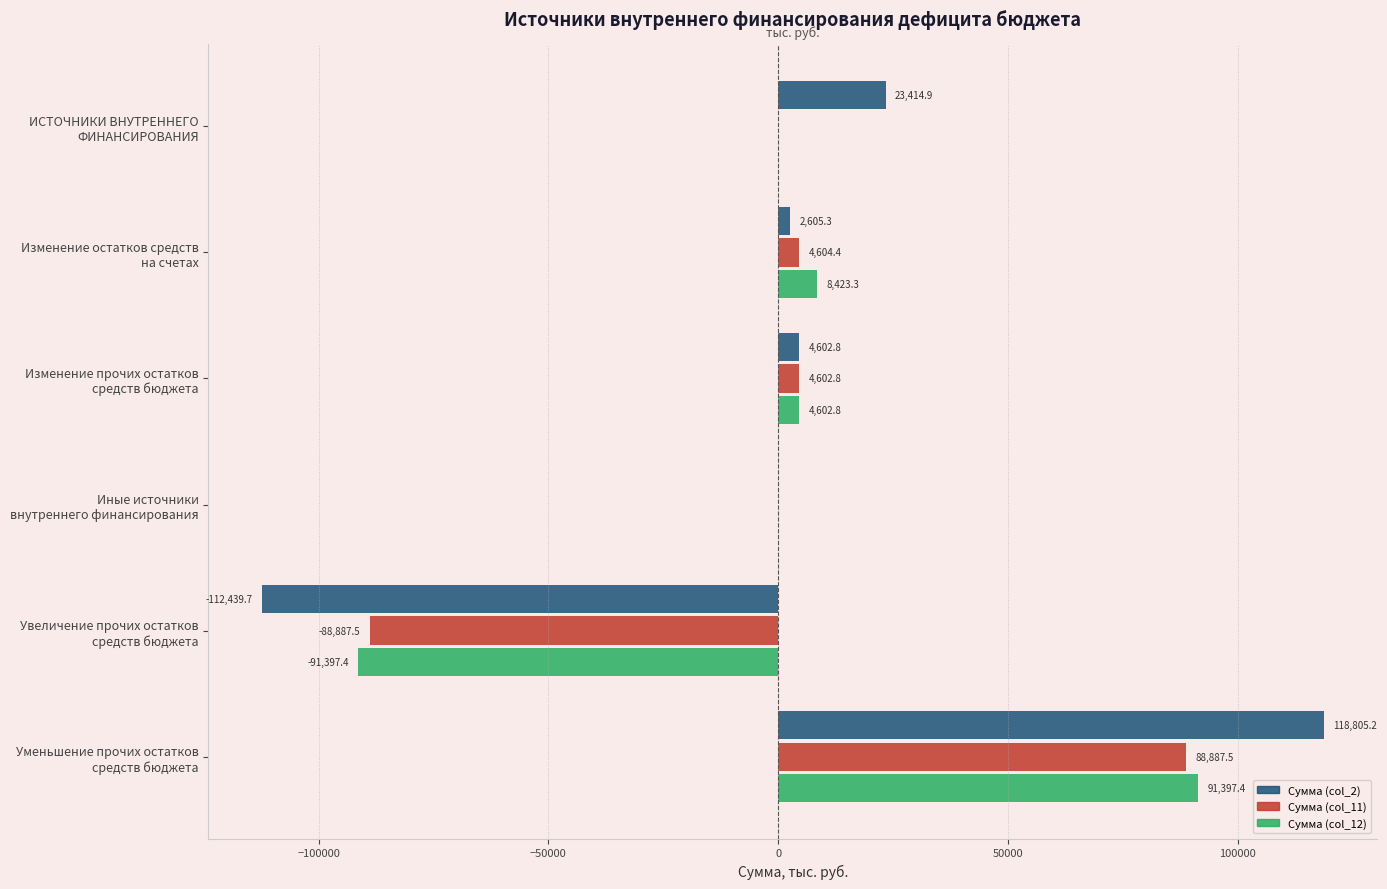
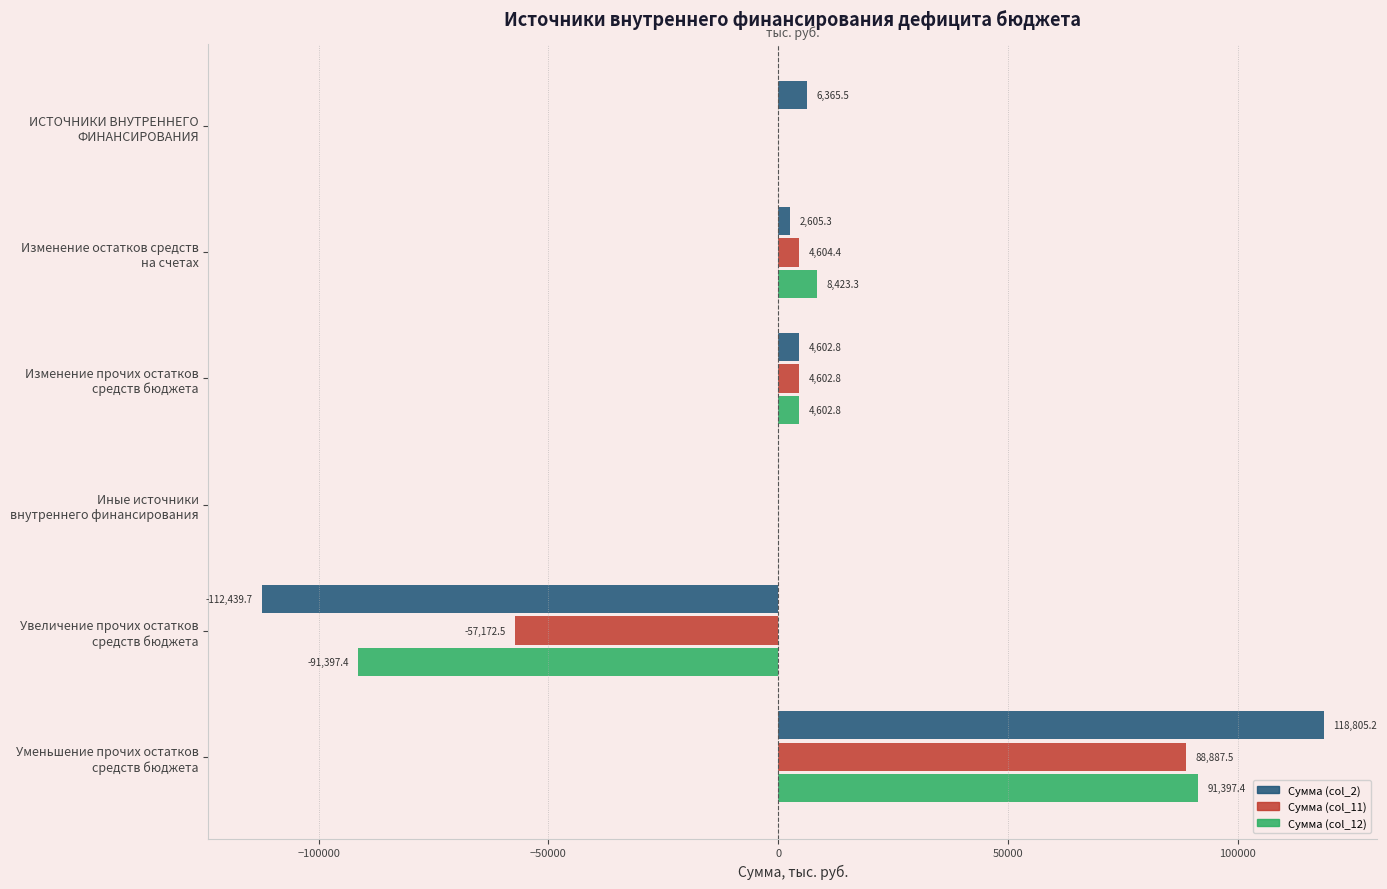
Сумма (col_2), ИСТОЧНИКИ ВНУТРЕННЕГО ФИНАНСИРОВАНИЯ: 23,414.9 -> 6,365.5
Сумма (col_11), Увеличение прочих остатков средств бюджета: -88,887.5 -> -57,172.5
